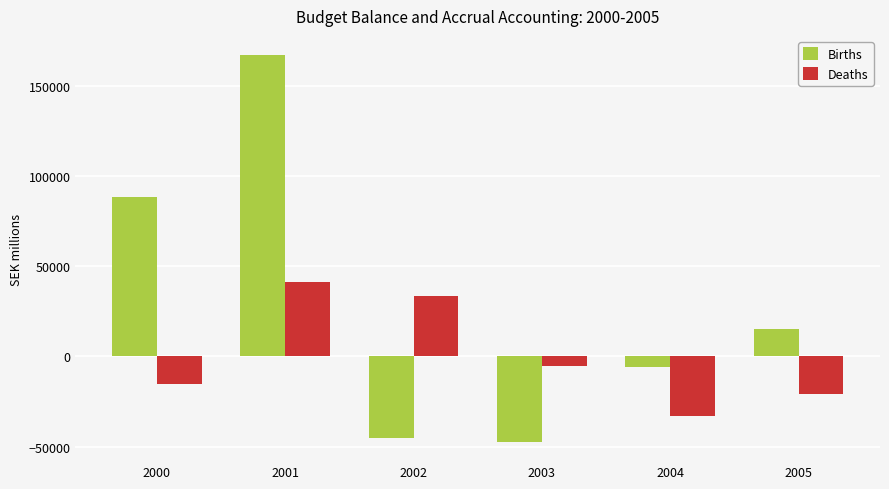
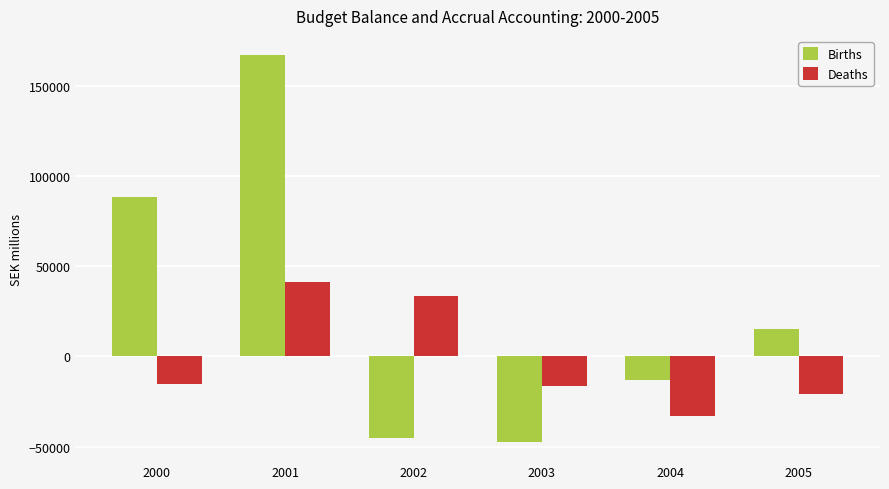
Deaths, 2003: -5000 -> -16000
Births, 2004: -6000 -> -13000
